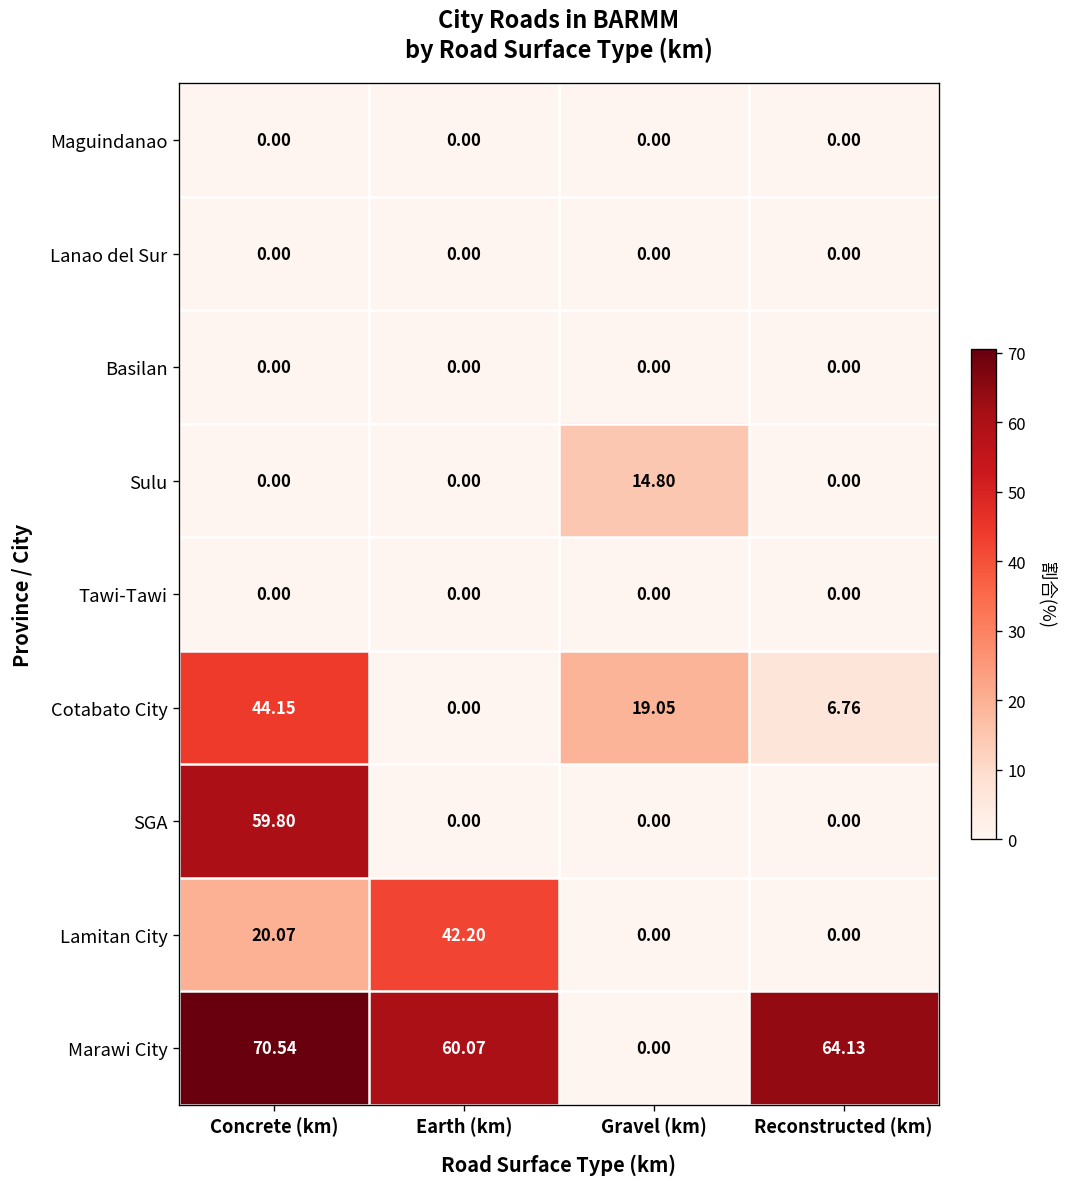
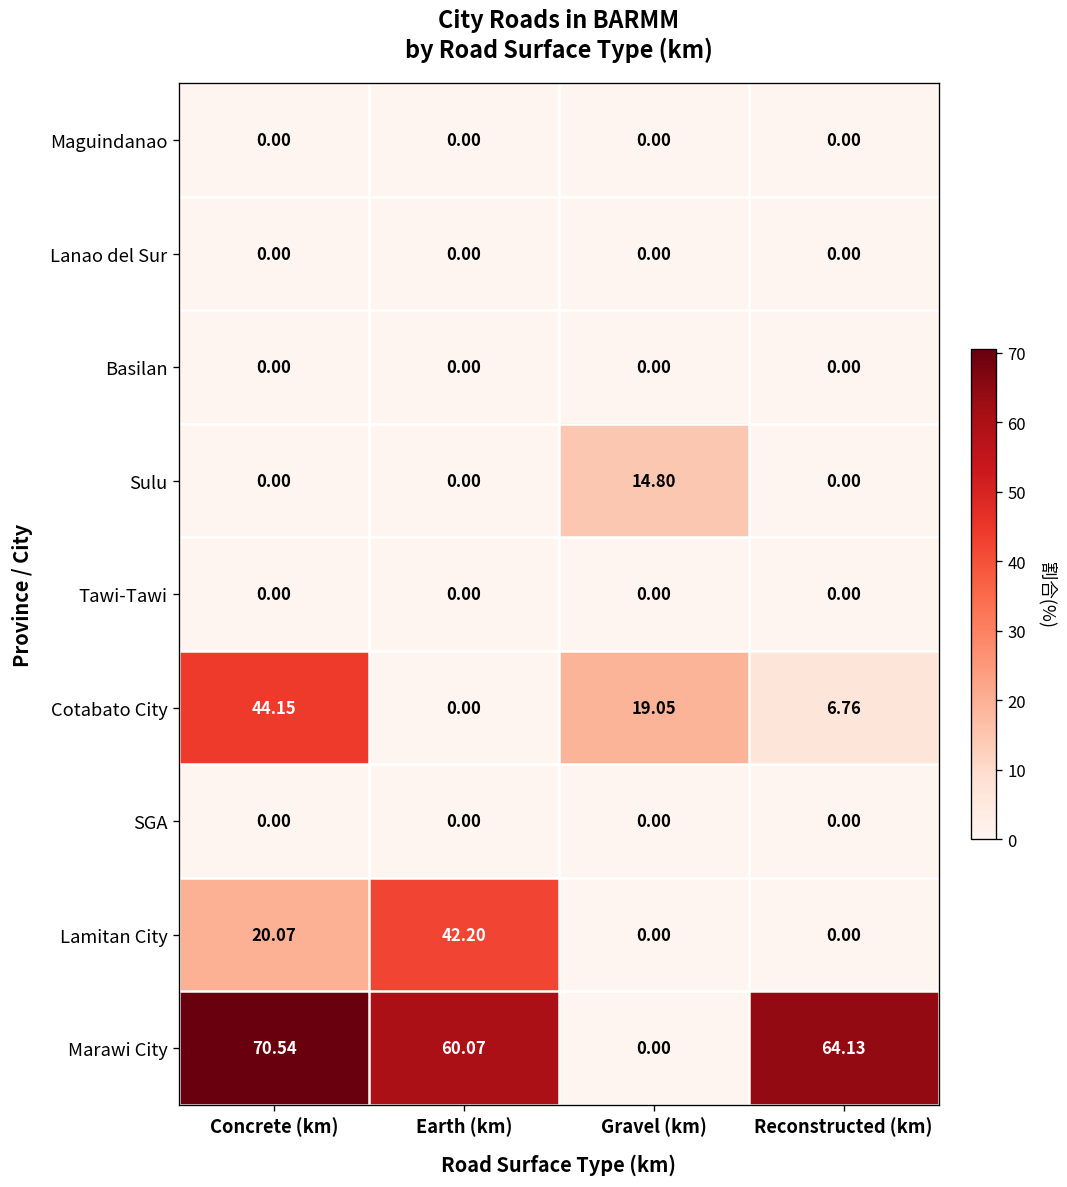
SGA, Concrete (km): 59.80 -> 0.00
